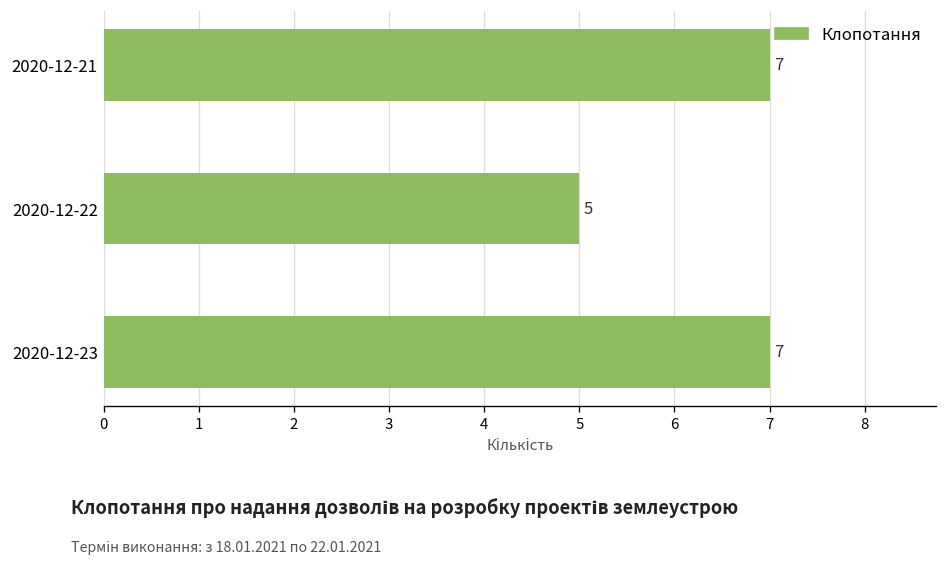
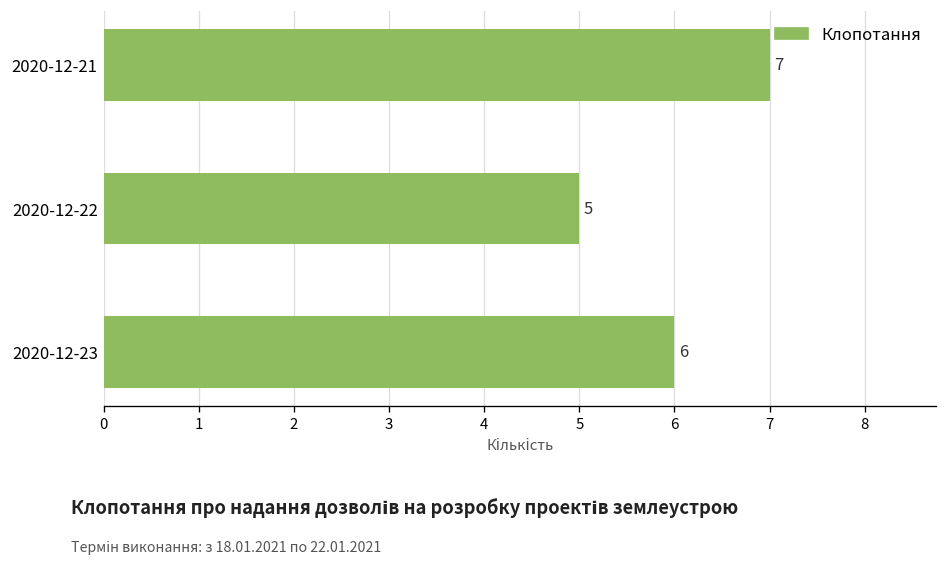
2020-12-23: 7 -> 6
